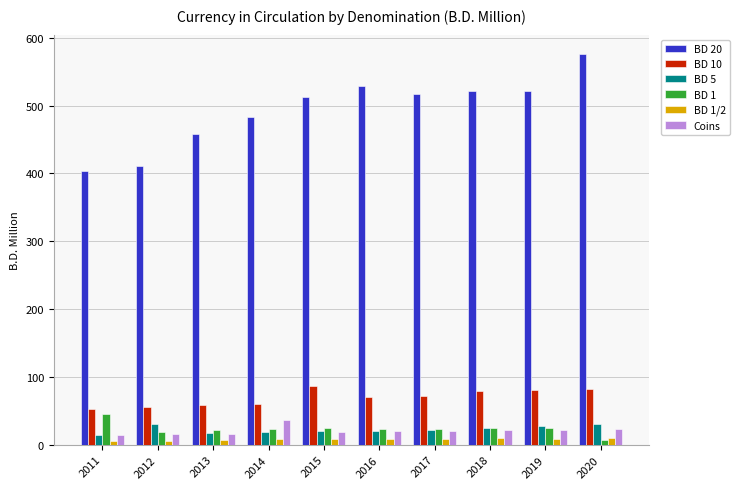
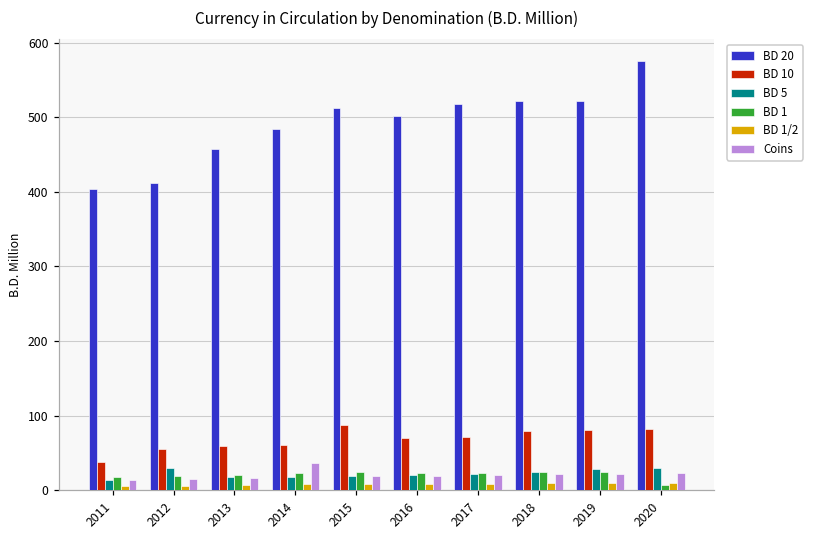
BD 10, 2011: 50 -> 40
BD 1, 2011: 40 -> 20
BD 20, 2016: 530 -> 500
